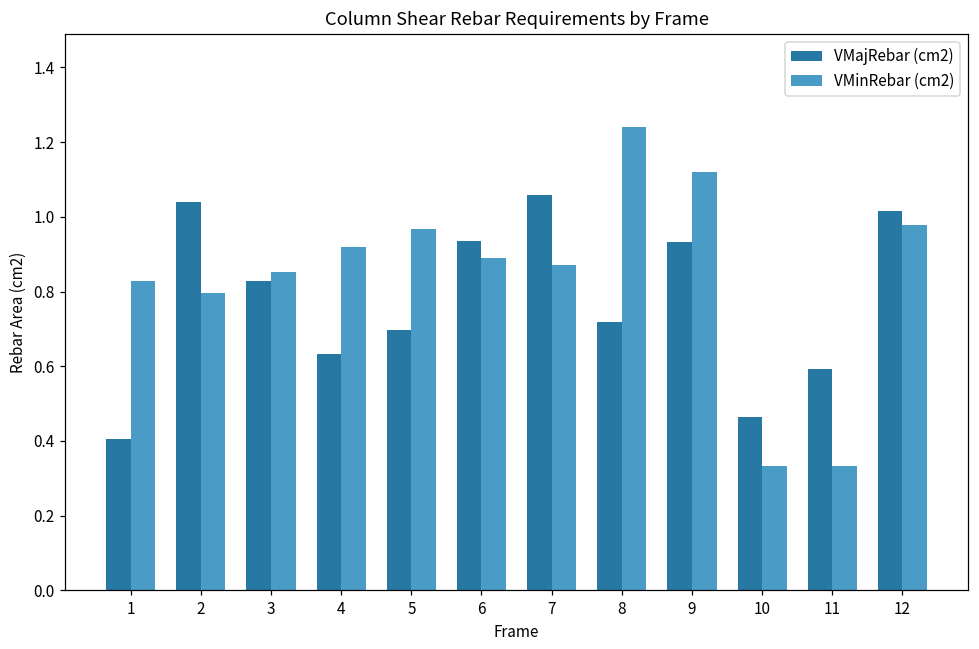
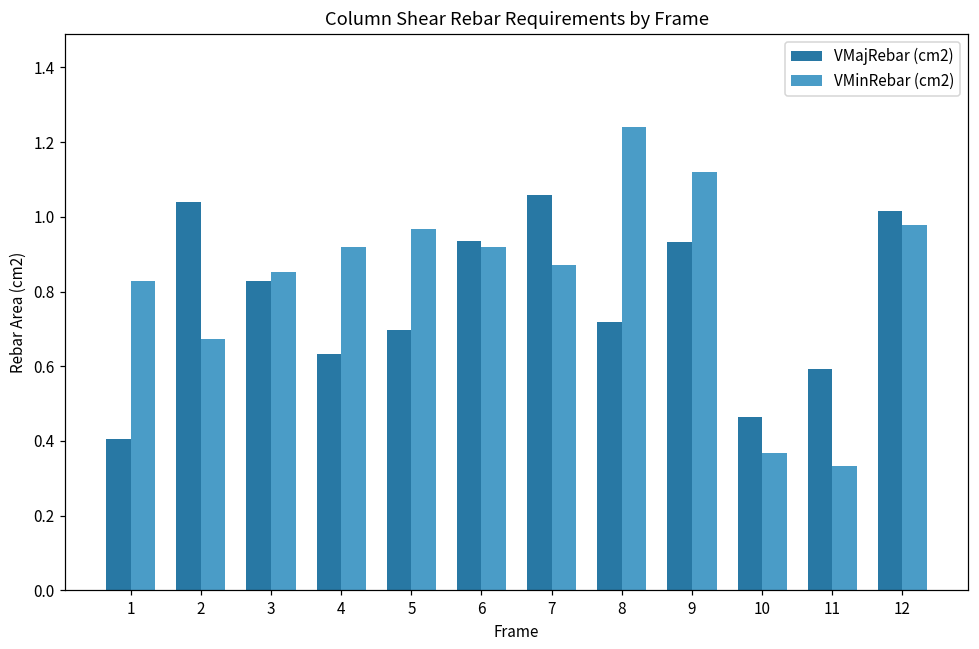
VMinRebar (cm2), 2: 0.80 -> 0.67
VMinRebar (cm2), 6: 0.89 -> 0.92
VMinRebar (cm2), 10: 0.33 -> 0.37
